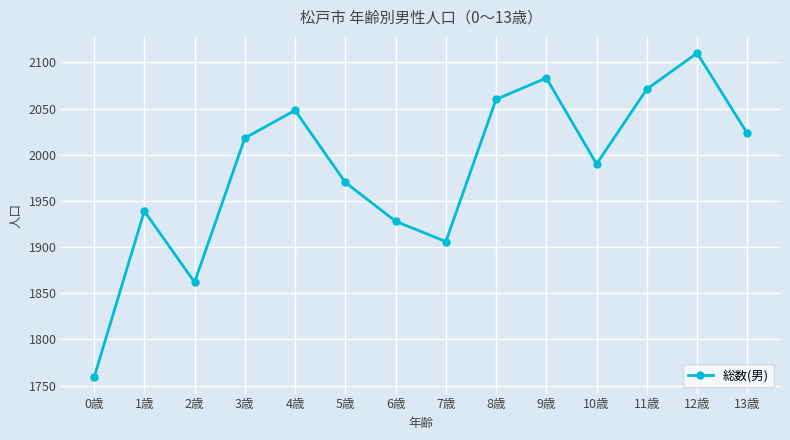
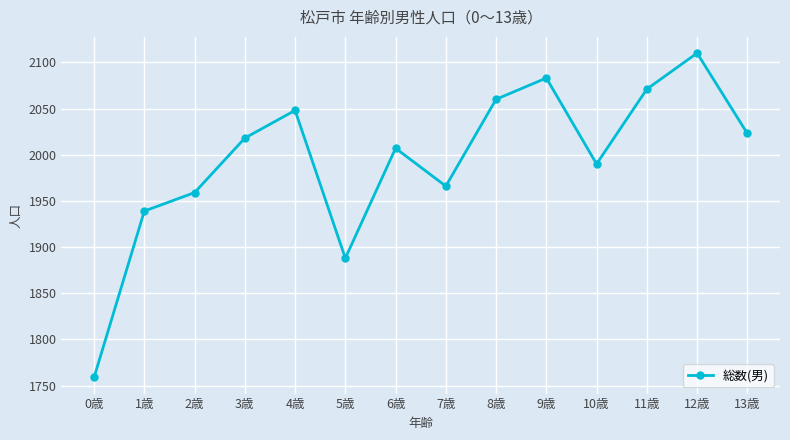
2歳: 1860 -> 1960
5歳: 1970 -> 1890
6歳: 1930 -> 2010
7歳: 1910 -> 1970
